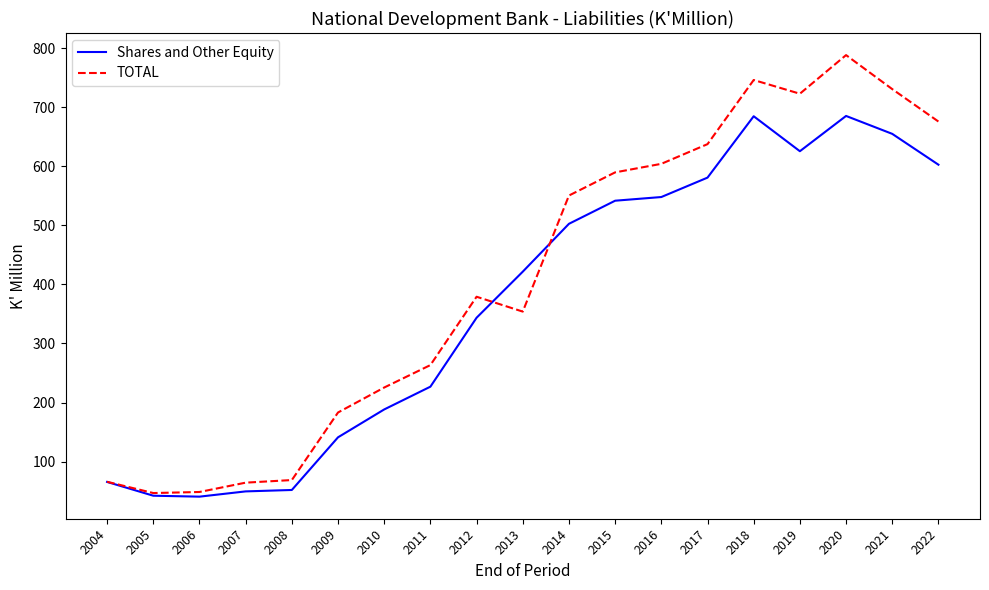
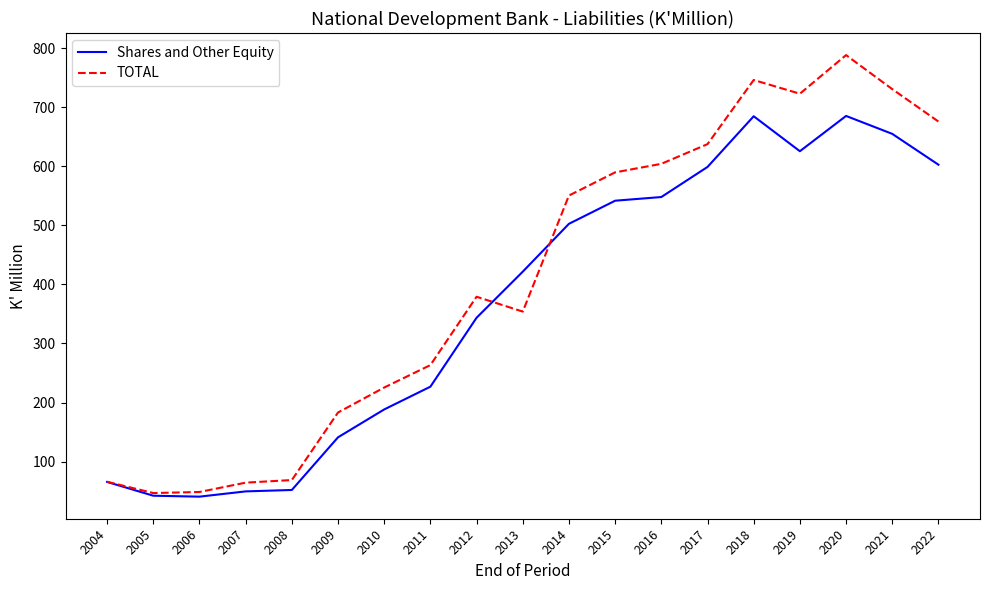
Shares and Other Equity, 2017: 580 -> 600
